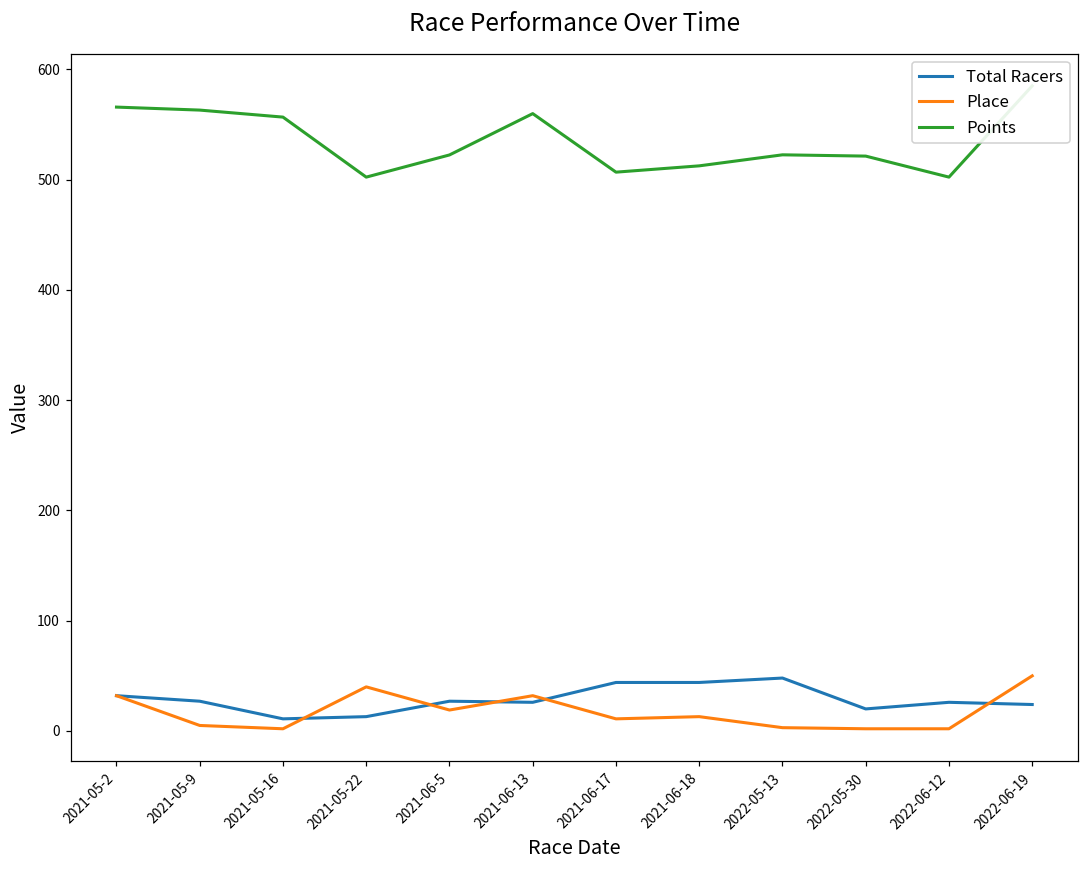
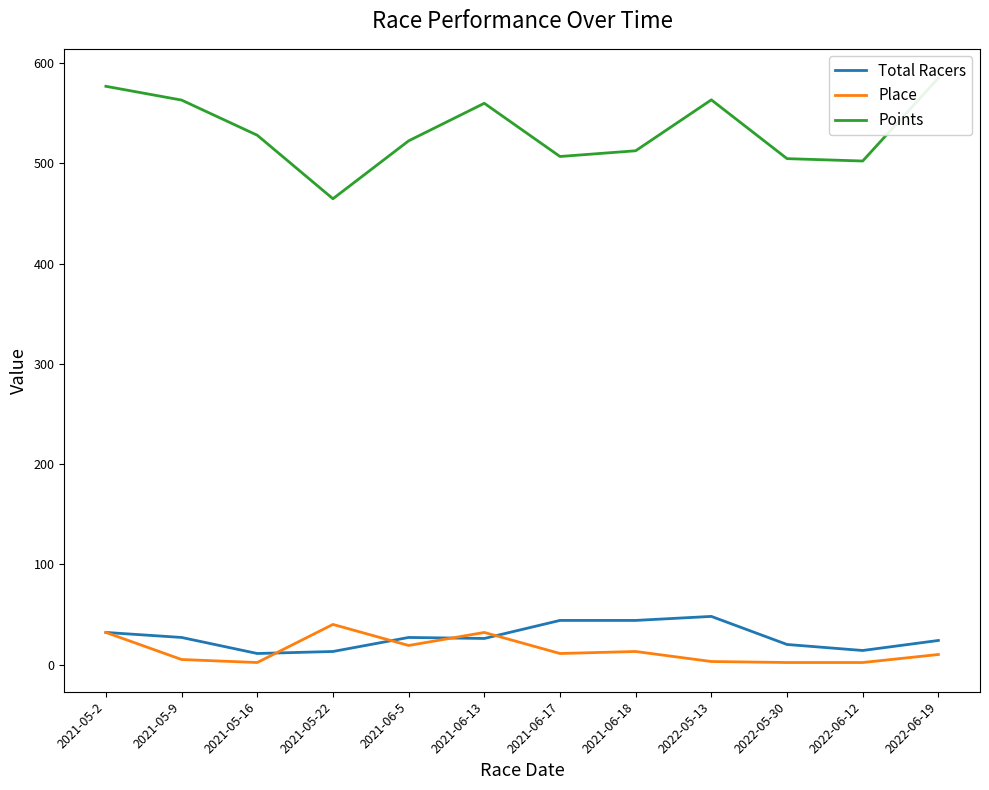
Points, 2021-05-2: 566 -> 577
Points, 2021-05-16: 557 -> 528
Points, 2021-05-22: 502 -> 465
Points, 2022-05-13: 523 -> 563
Points, 2022-05-30: 521 -> 505
Total Racers, 2022-06-12: 26 -> 14
Place, 2022-06-19: 50 -> 10
